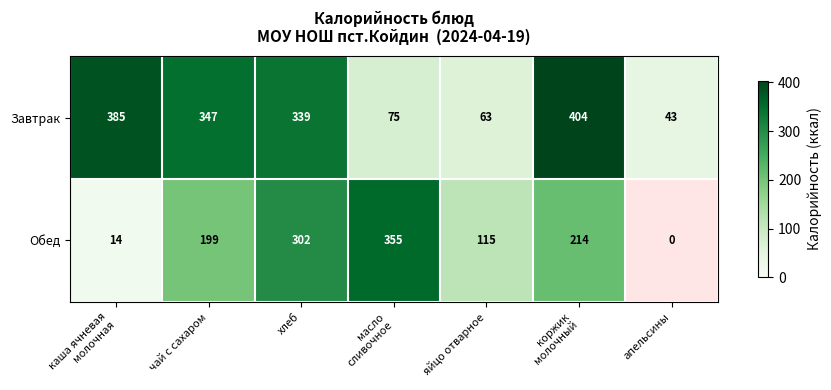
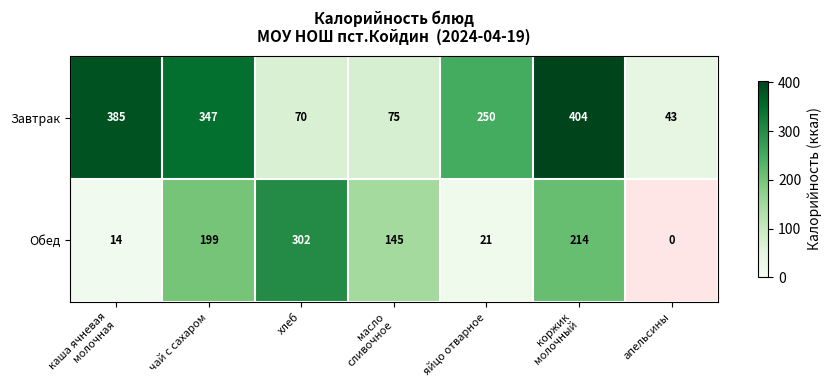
Завтрак, хлеб: 339 -> 70
Завтрак, яйцо отварное: 63 -> 250
Обед, масло сливочное: 355 -> 145
Обед, яйцо отварное: 115 -> 21
